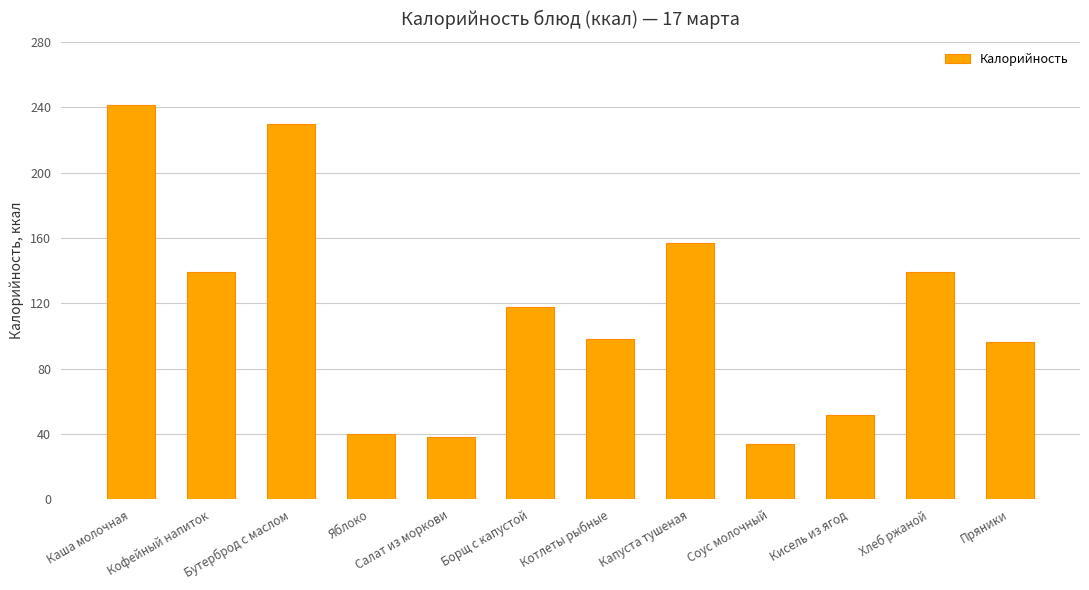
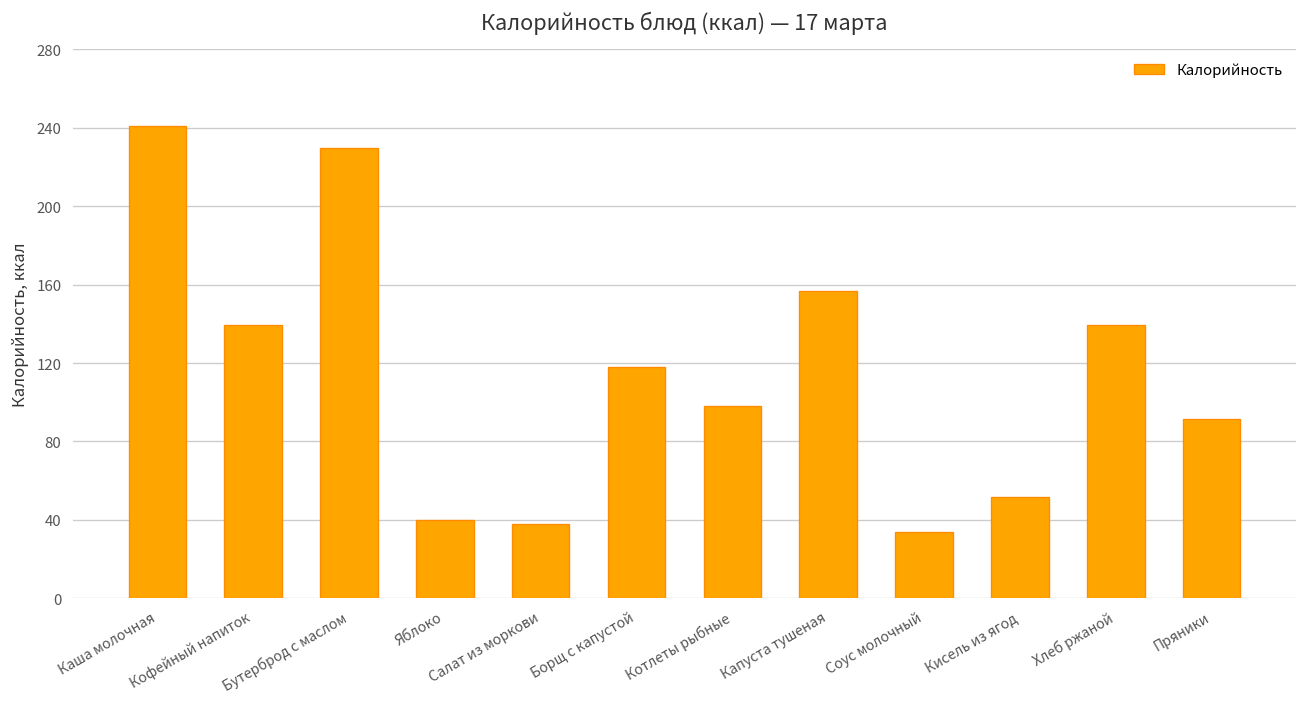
Пряники: 97 -> 92
